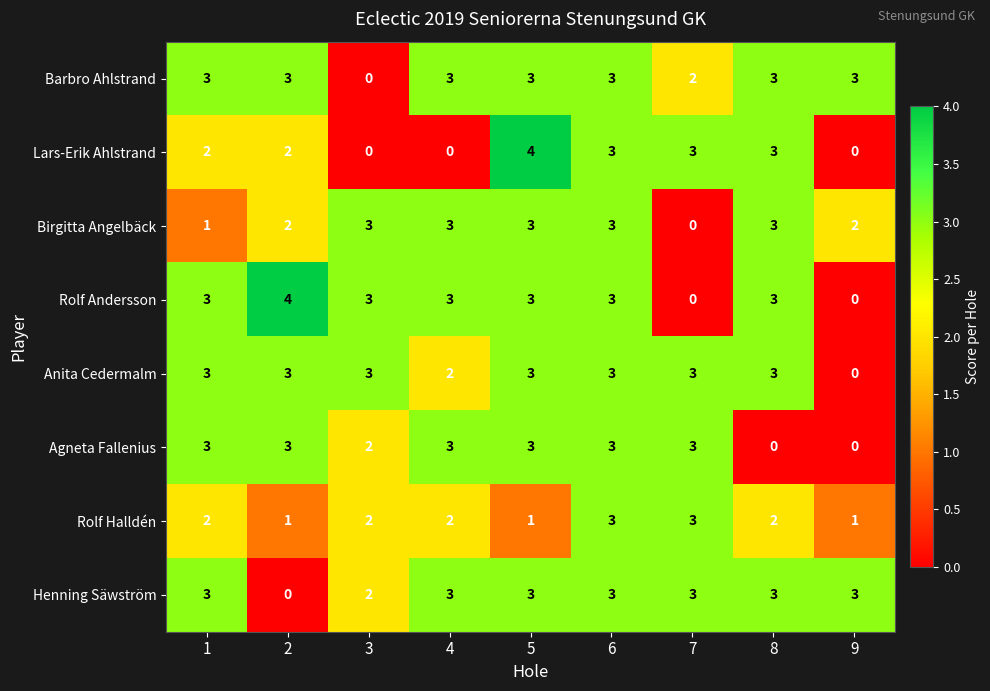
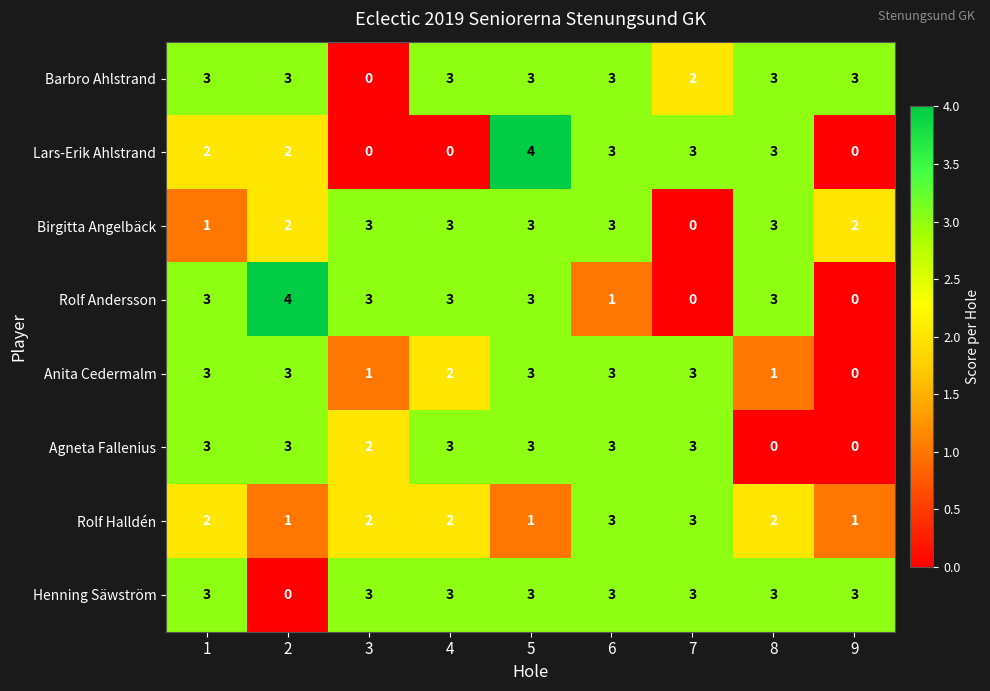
Rolf Andersson, 6: 3 -> 1
Anita Cedermalm, 3: 3 -> 1
Anita Cedermalm, 8: 3 -> 1
Henning Säwström, 3: 2 -> 3
